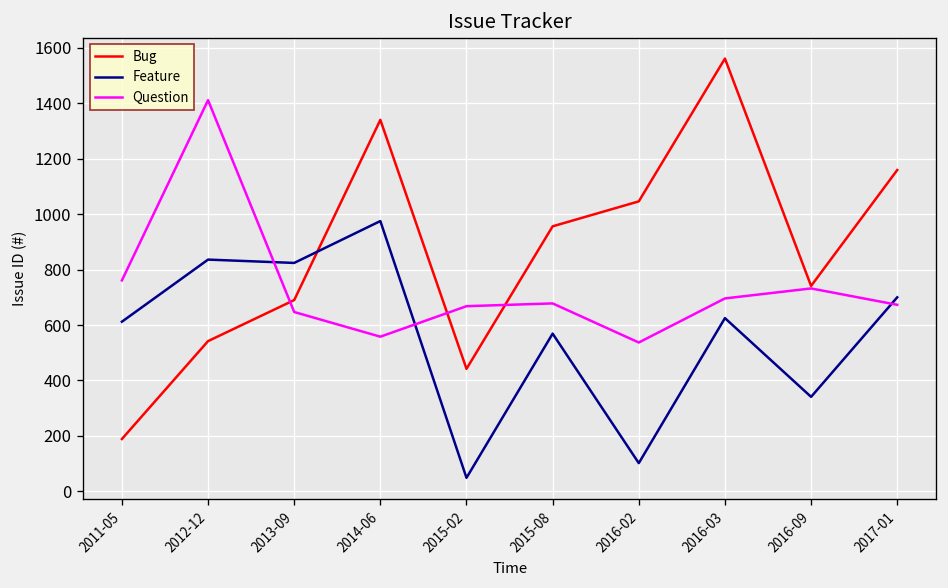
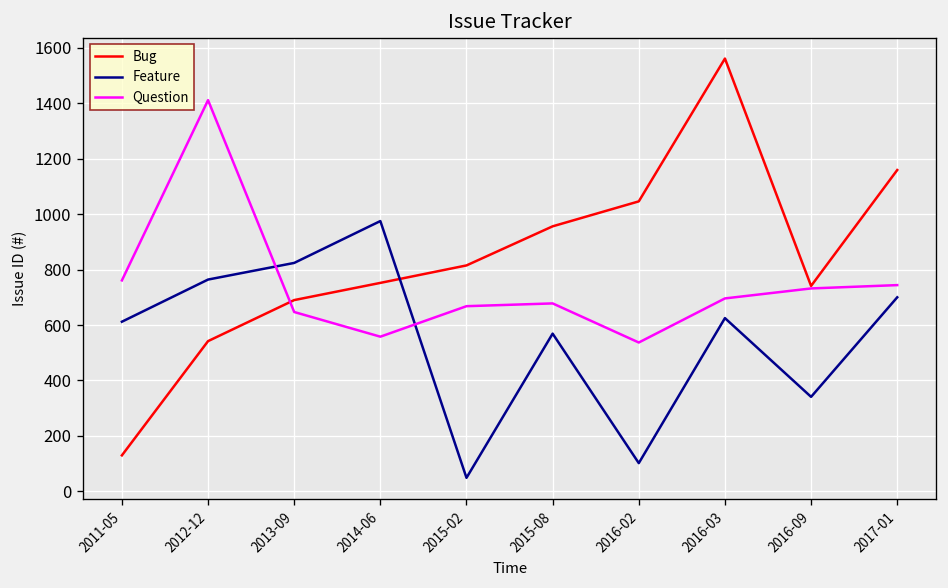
Bug, 2011-05: 190 -> 130
Feature, 2012-12: 840 -> 760
Bug, 2014-06: 1340 -> 750
Bug, 2015-02: 440 -> 820
Question, 2017-01: 670 -> 740
